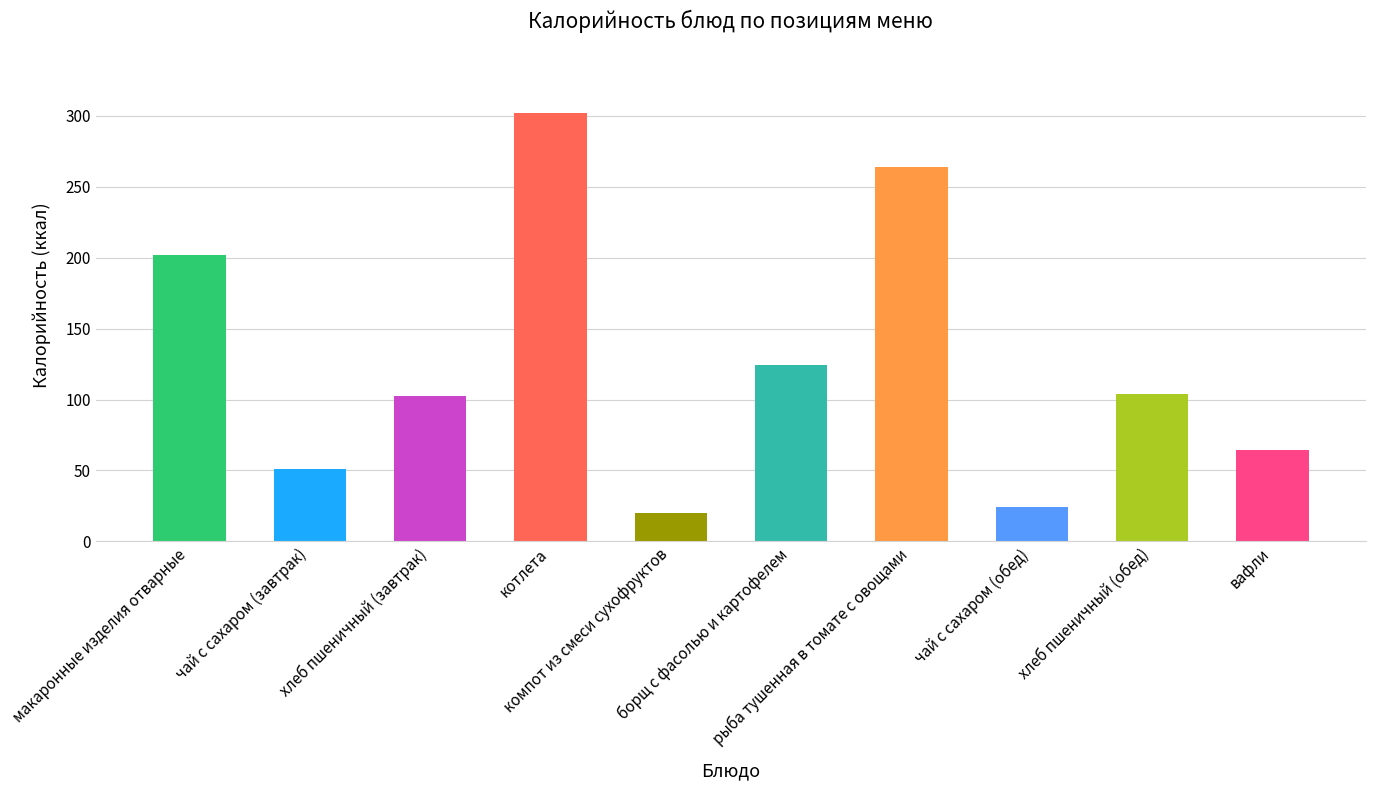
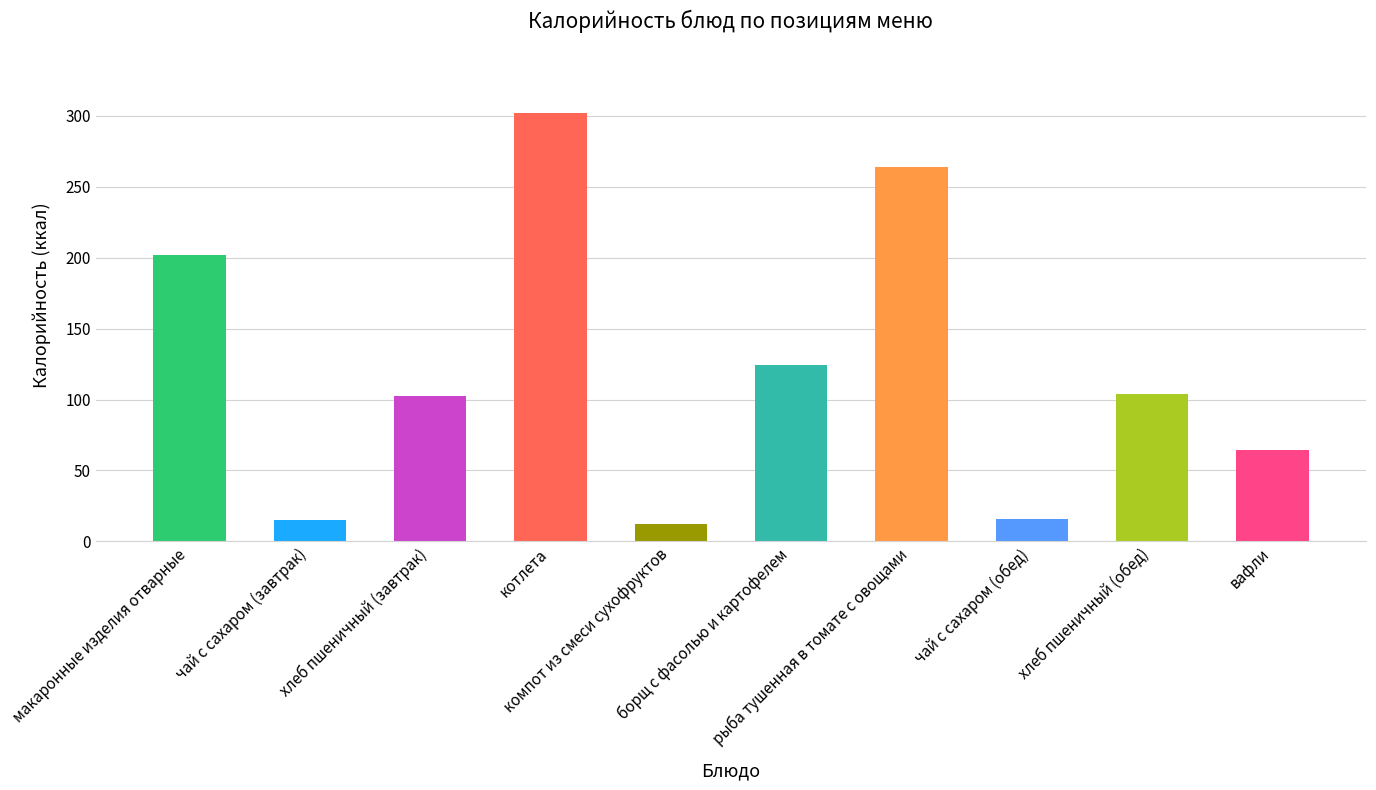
чай с сахаром (завтрак): 51 -> 15
компот из смеси сухофруктов: 20 -> 12
чай с сахаром (обед): 24 -> 16
